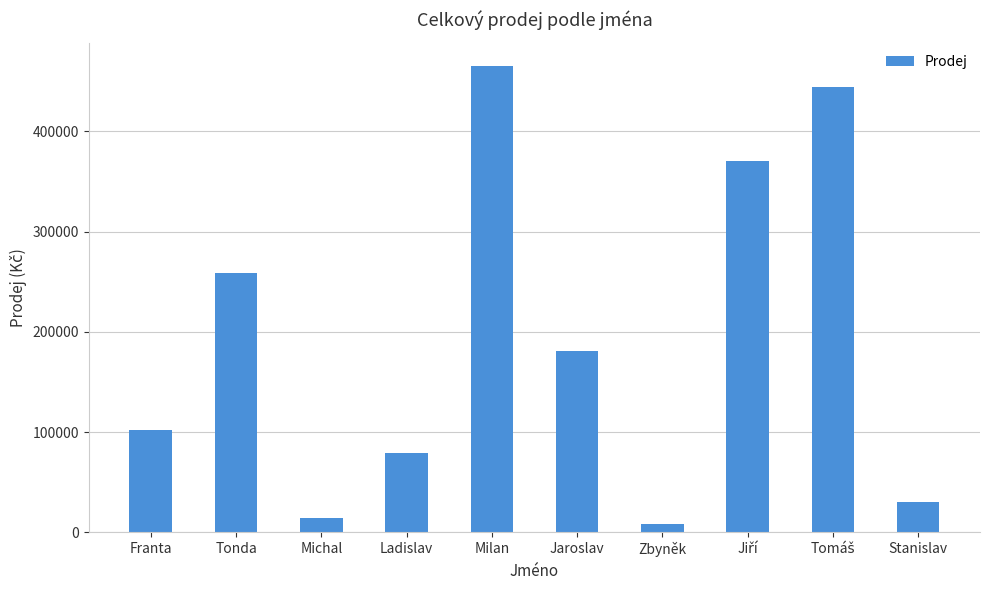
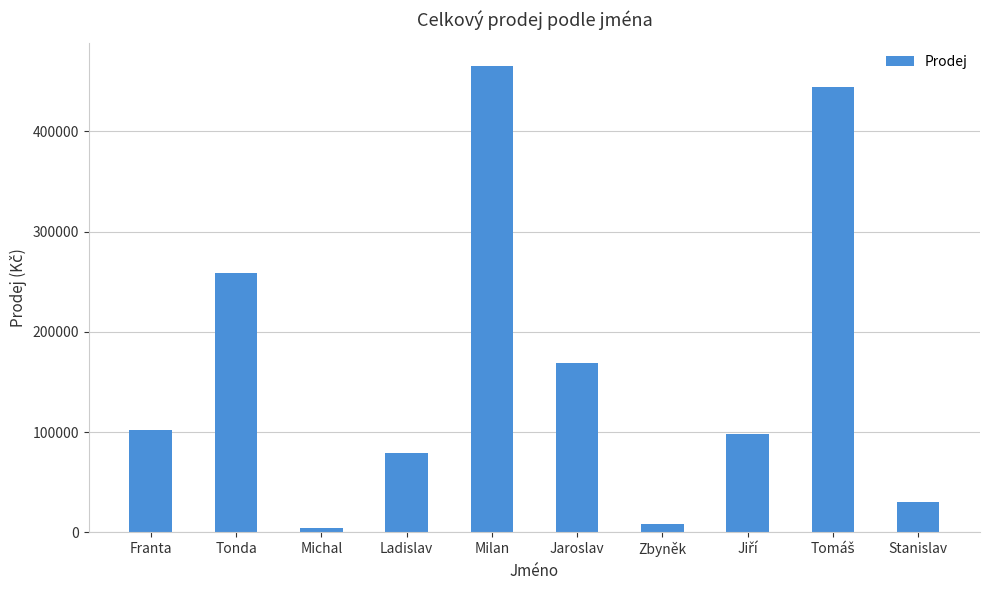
Michal: 14000 -> 4000
Jaroslav: 181000 -> 169000
Jiří: 370000 -> 98000
